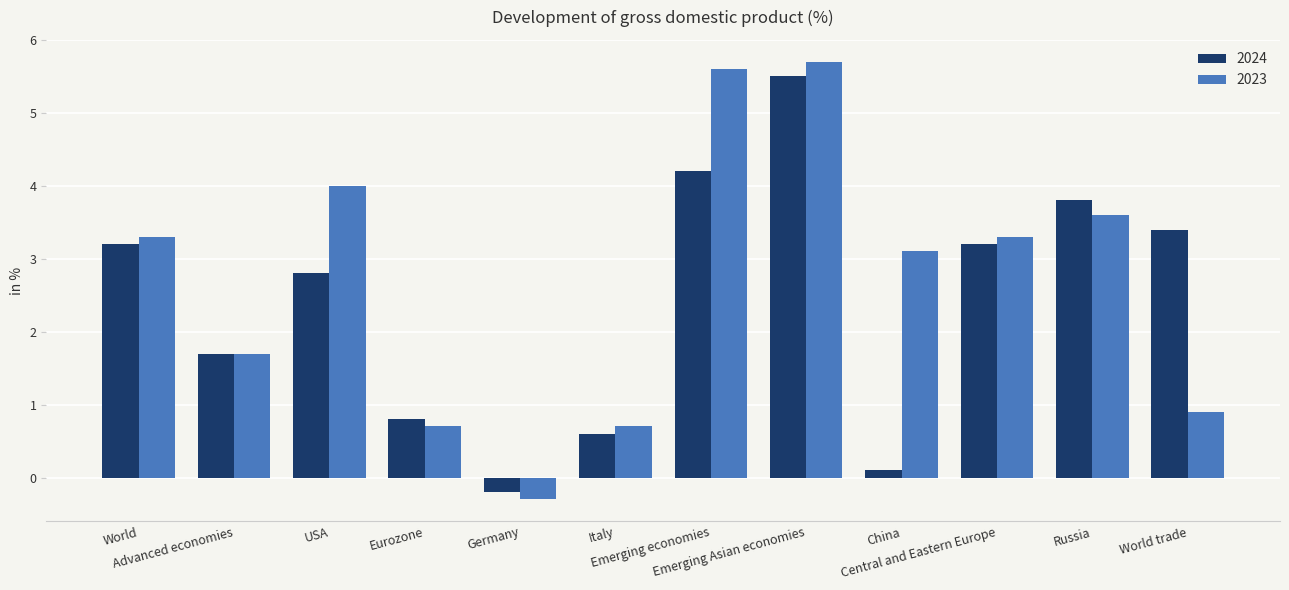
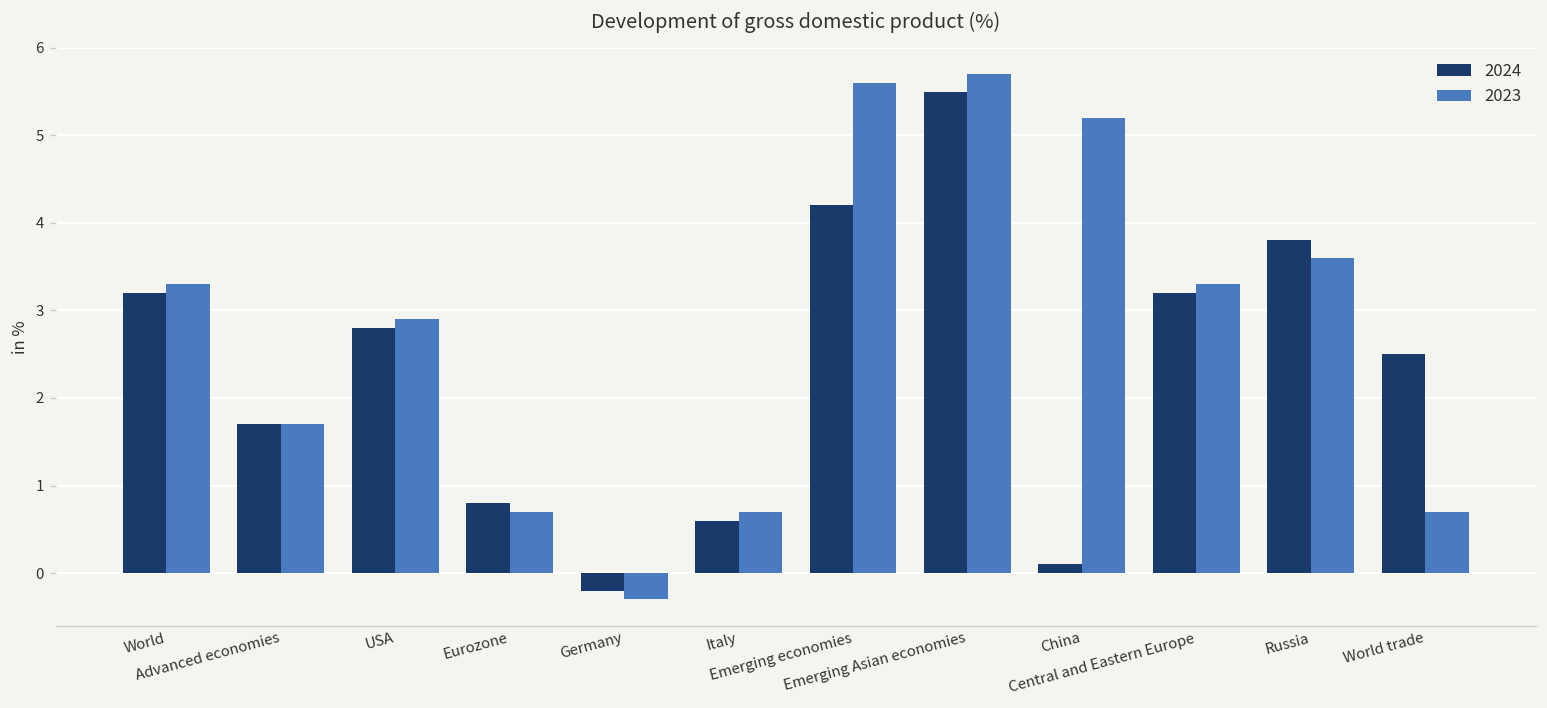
2023, USA: 4.0 -> 2.9
2023, China: 3.1 -> 5.2
2024, World trade: 3.4 -> 2.5
2023, World trade: 0.9 -> 0.7
